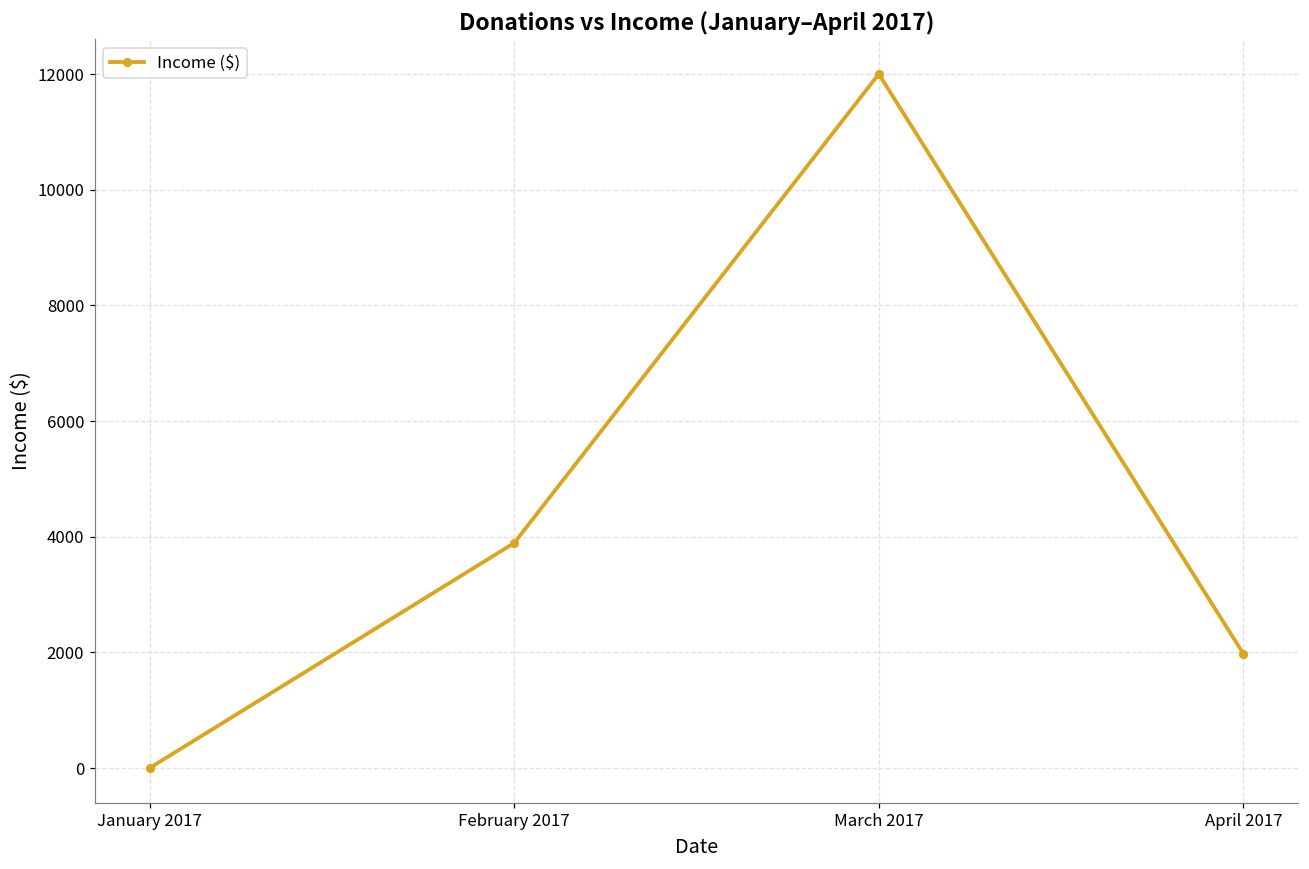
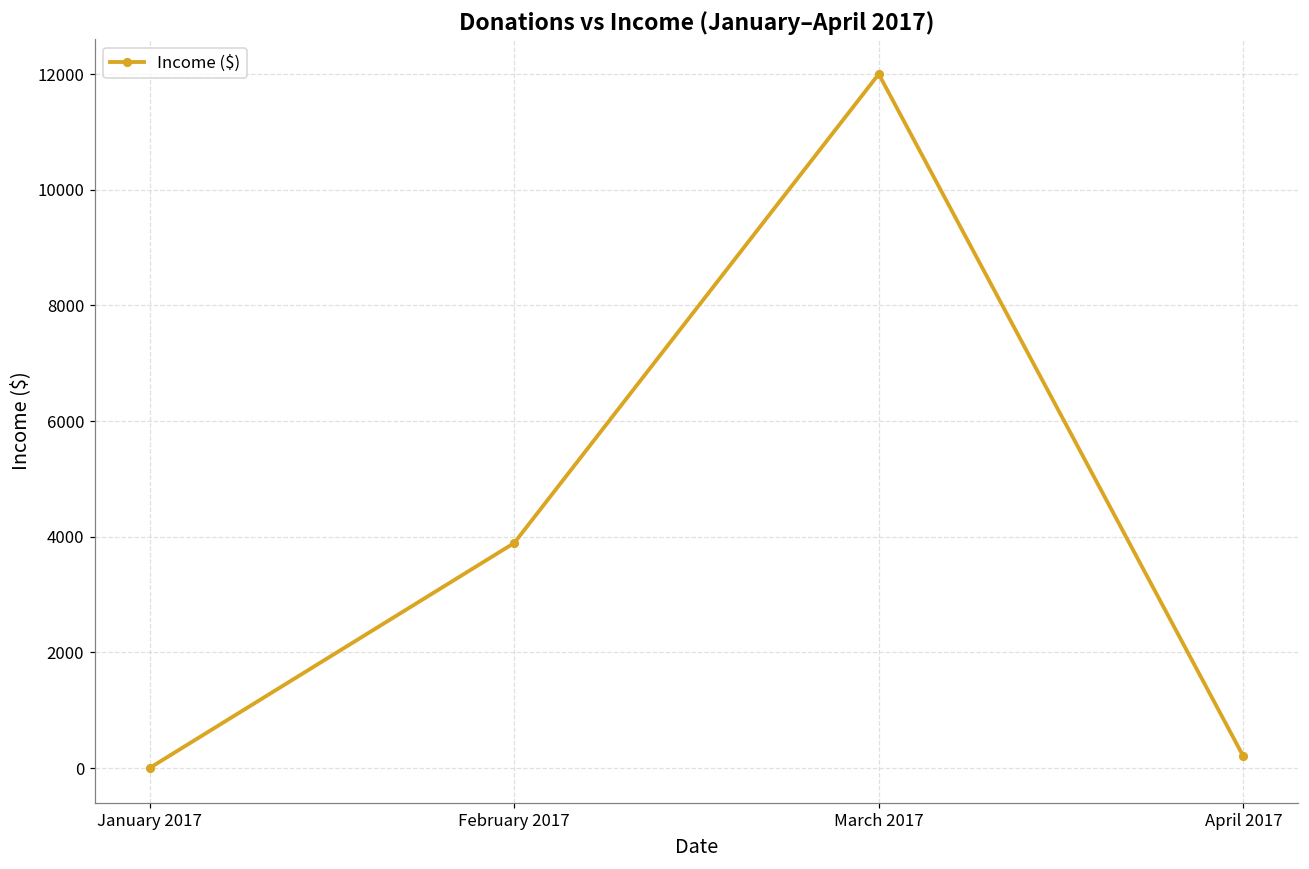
April 2017: 2000 -> 200
